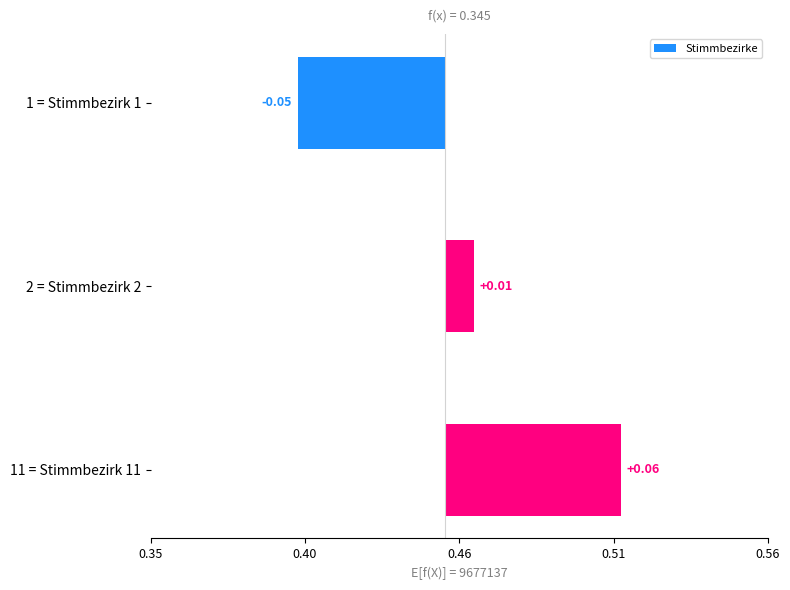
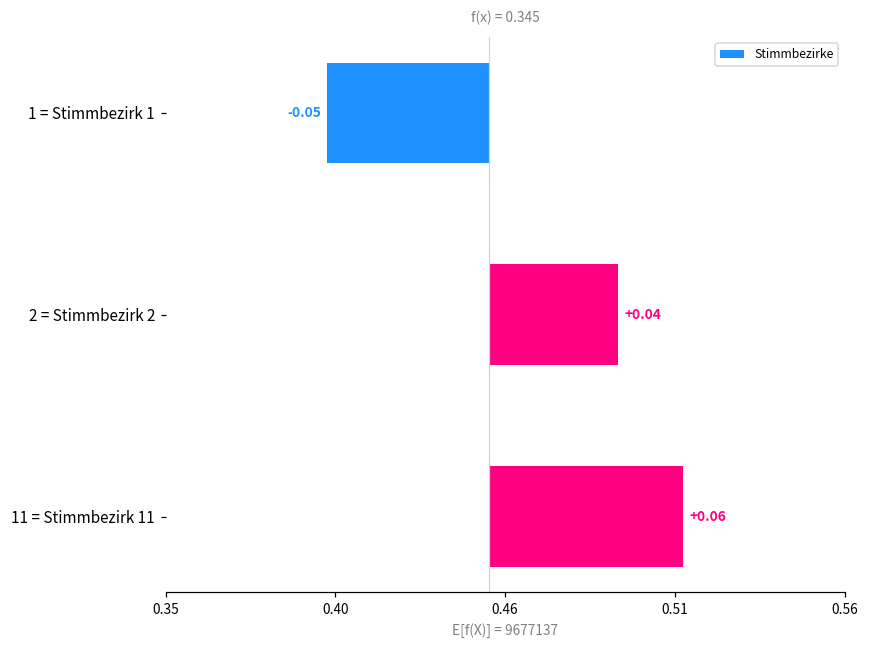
2 = Stimmbezirk 2: +0.01 -> +0.04
